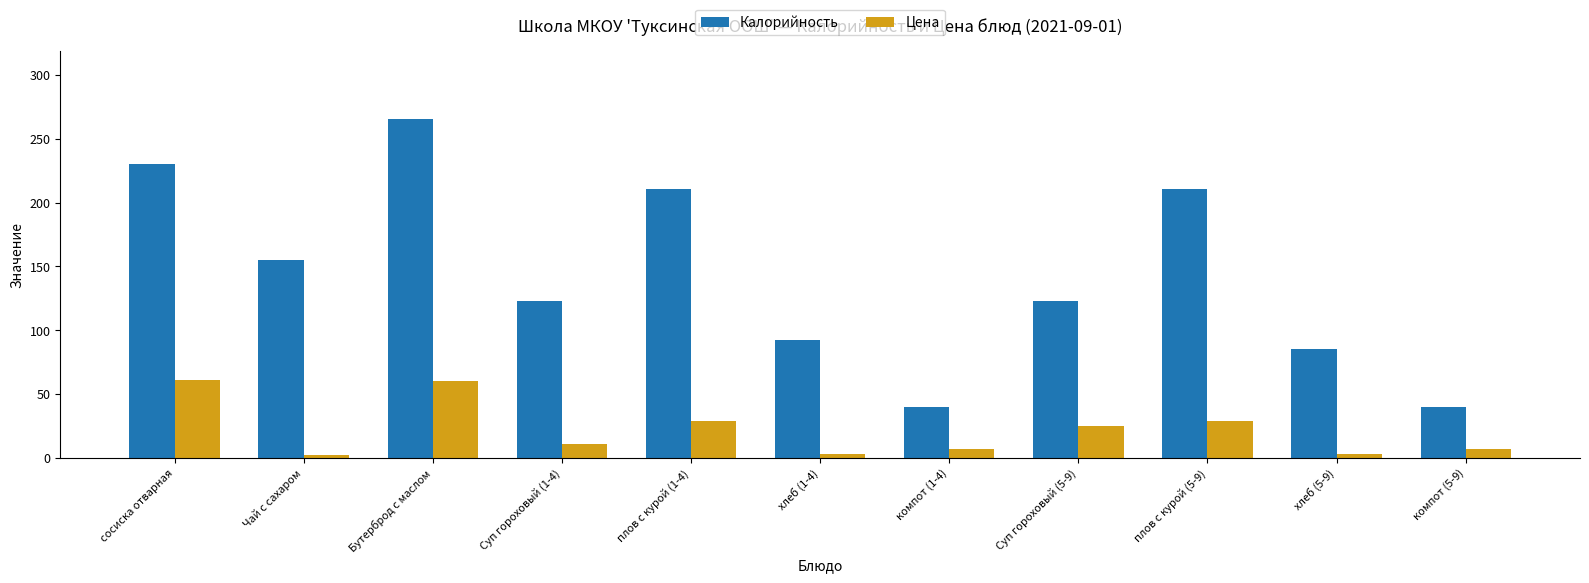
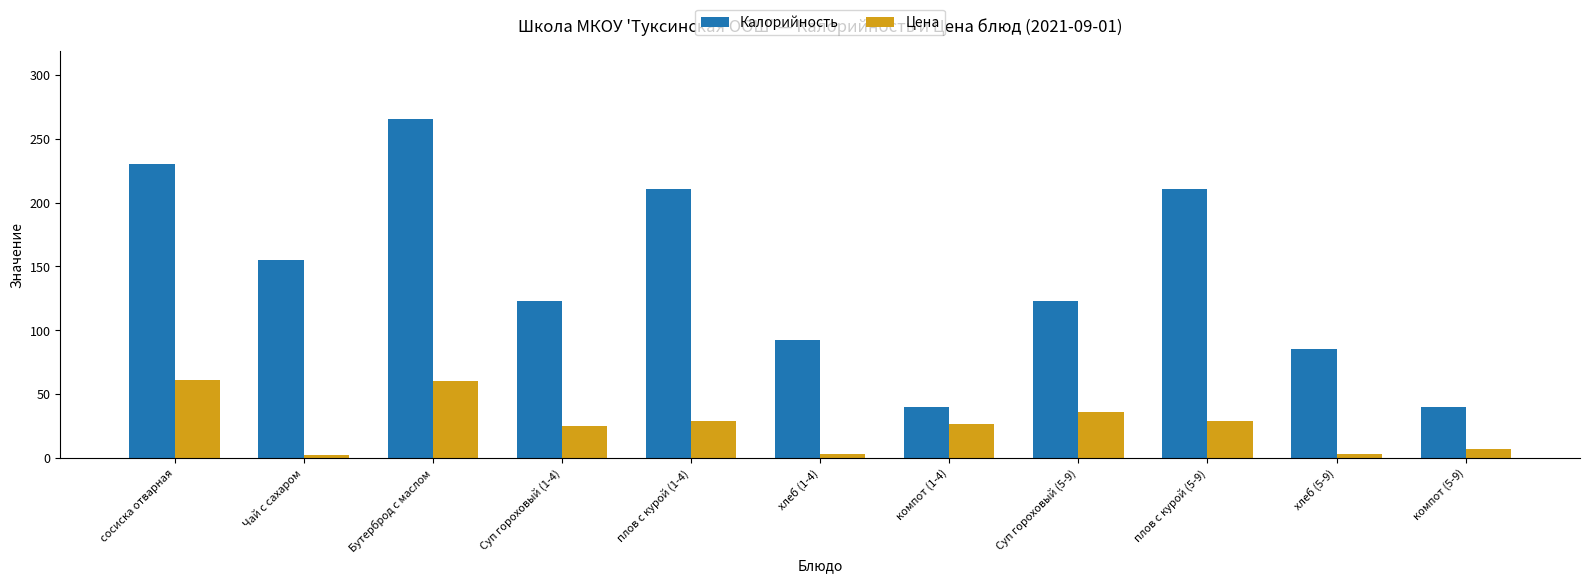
Цена, Суп гороховый (1-4): 11 -> 25
Цена, компот (1-4): 7 -> 26
Цена, Суп гороховый (5-9): 25 -> 36
